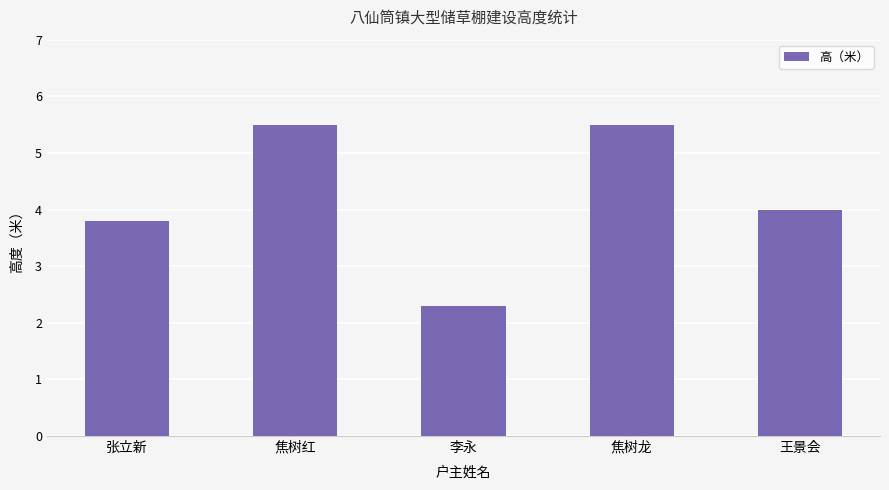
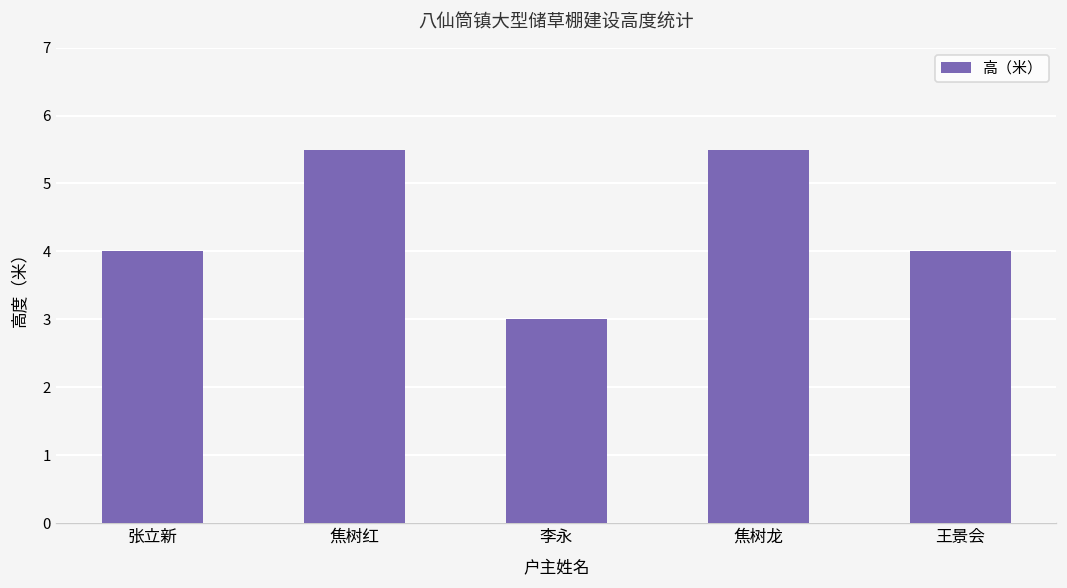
张立新: 3.8 -> 4.0
李永: 2.3 -> 3.0
